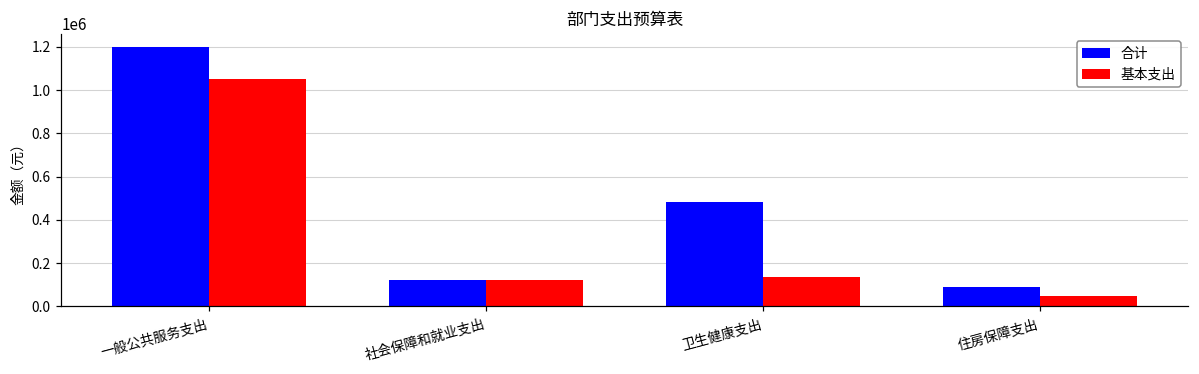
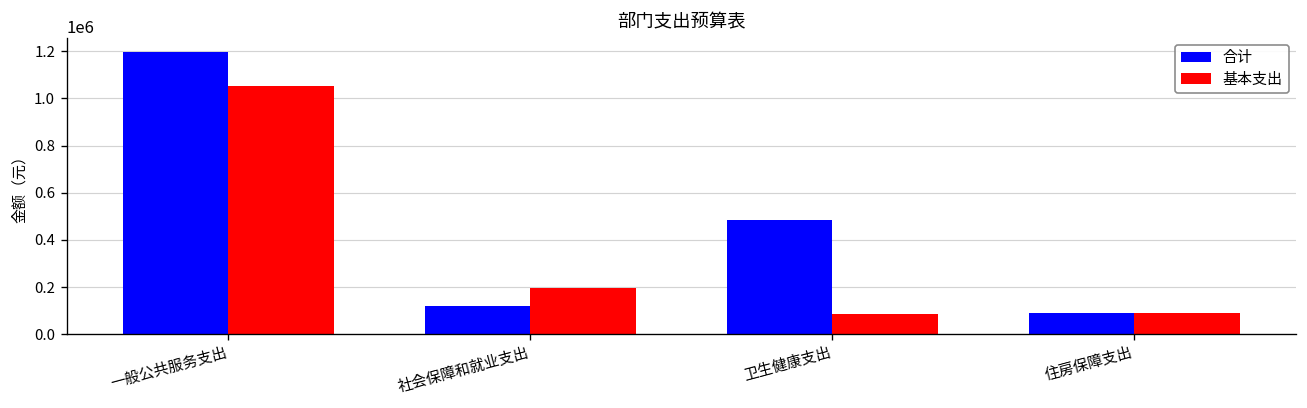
基本支出, 社会保障和就业支出: 120000 -> 200000
基本支出, 卫生健康支出: 130000 -> 90000
基本支出, 住房保障支出: 50000 -> 90000
